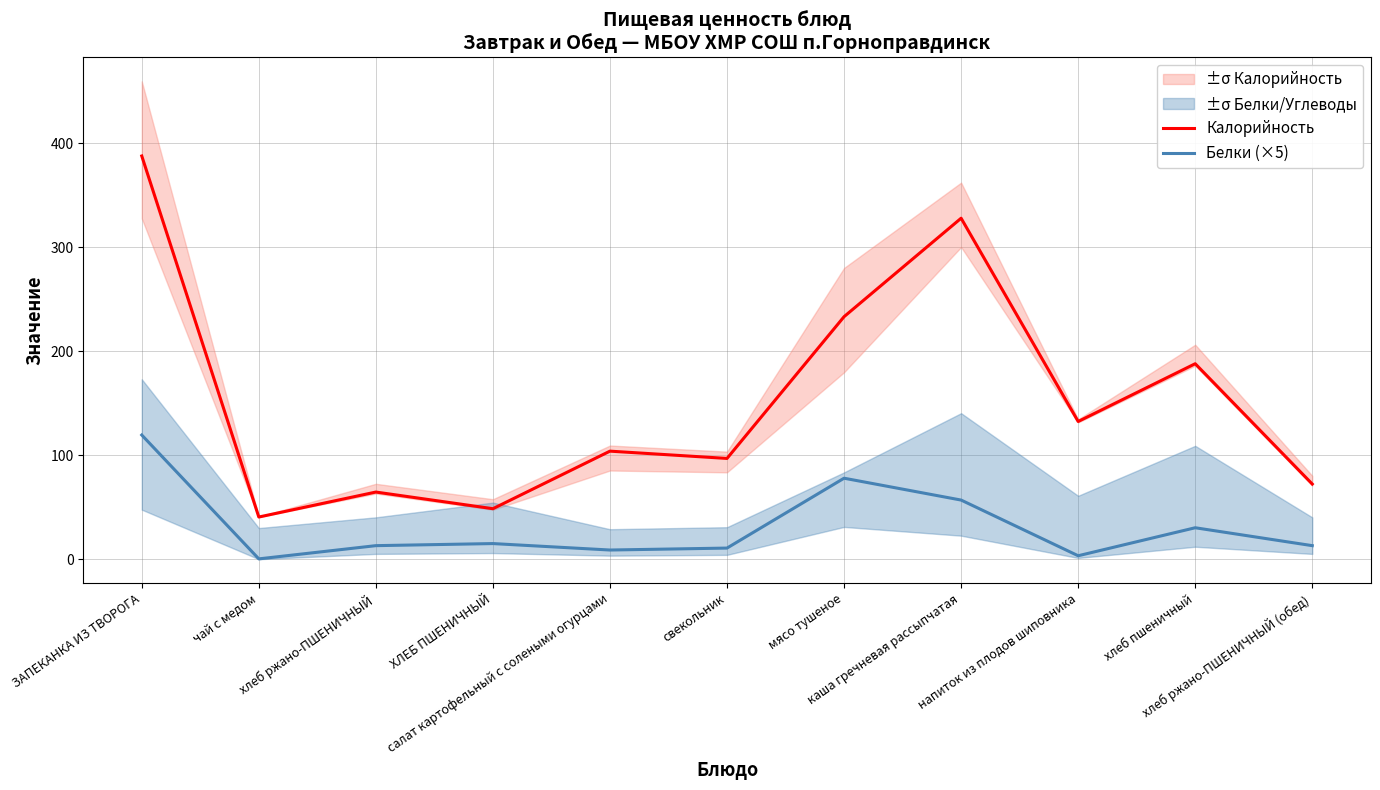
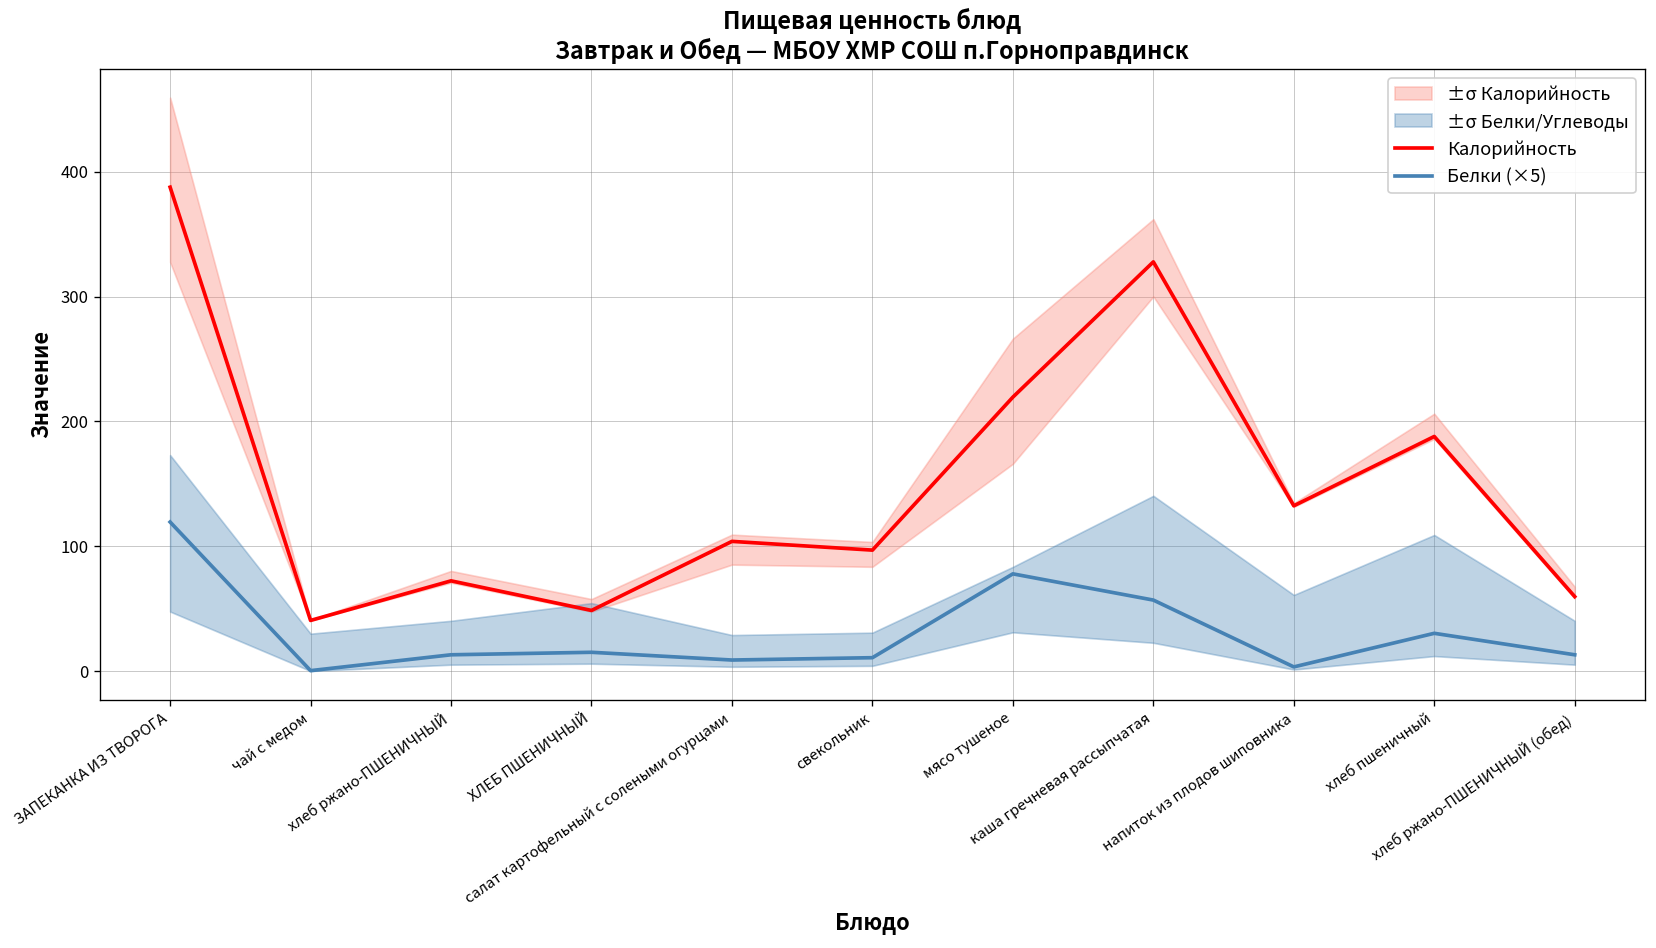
Калорийность, хлеб ржано-ПШЕНИЧНЫЙ: 65 -> 72
Калорийность, мясо тушеное: 233 -> 220
Калорийность, хлеб ржано-ПШЕНИЧНЫЙ (обед): 72 -> 60
